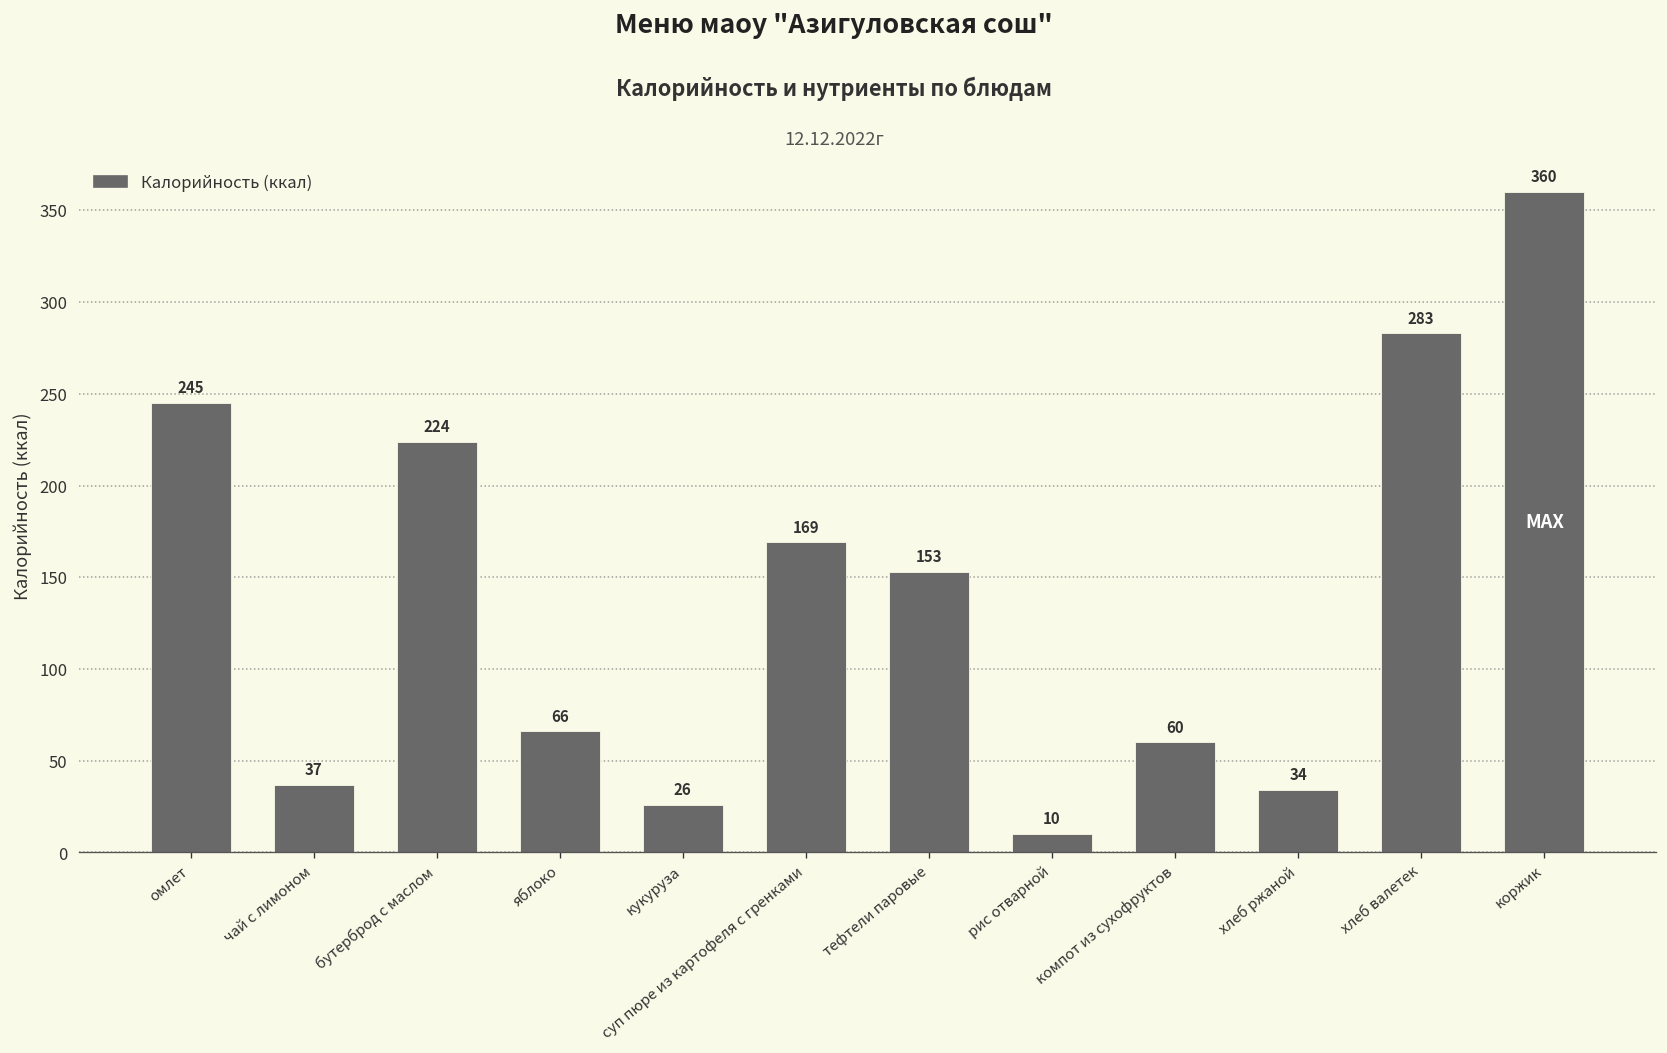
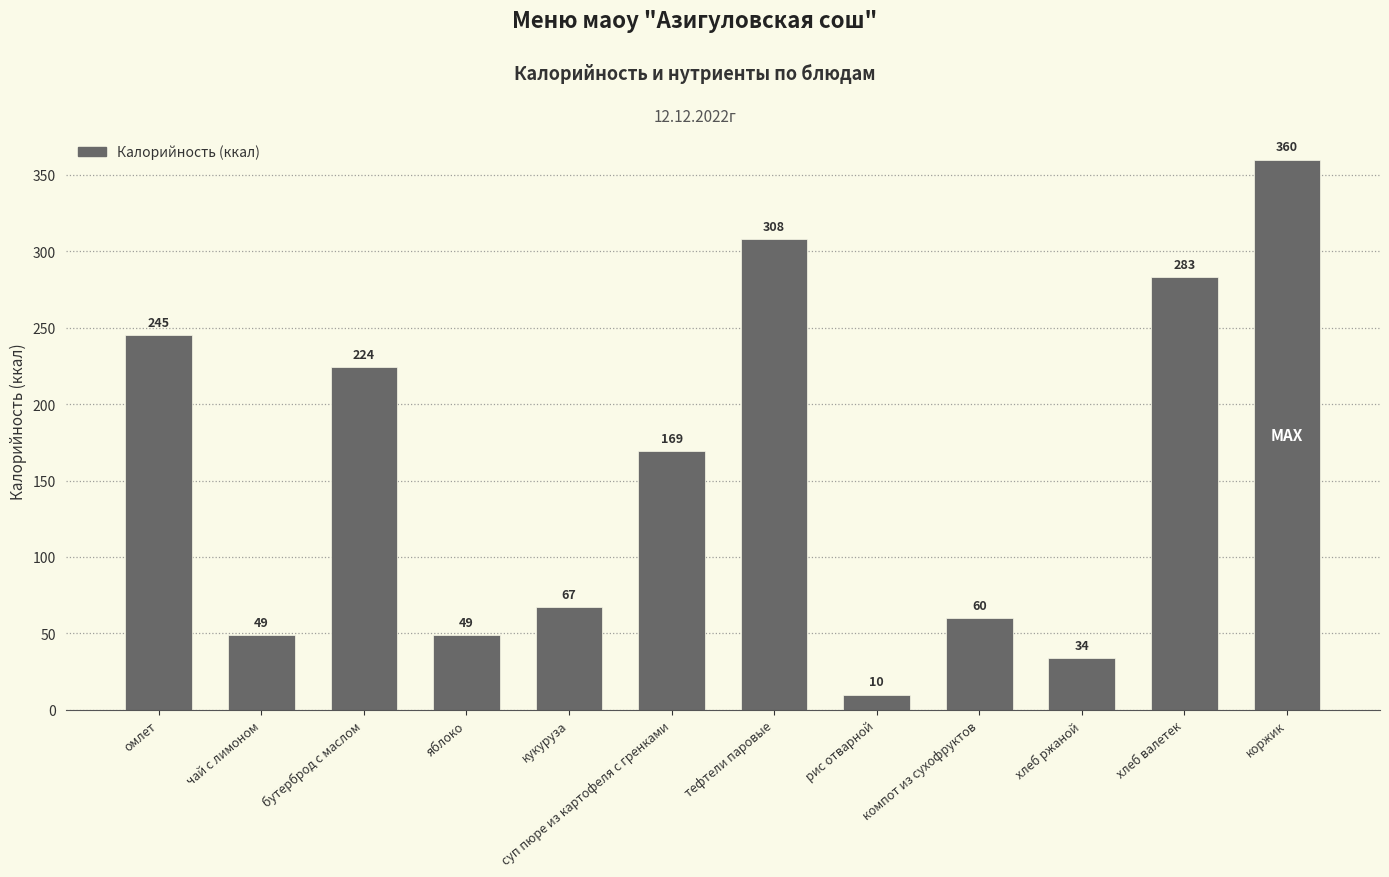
чай с лимоном: 37 -> 49
яблоко: 66 -> 49
кукуруза: 26 -> 67
тефтели паровые: 153 -> 308
